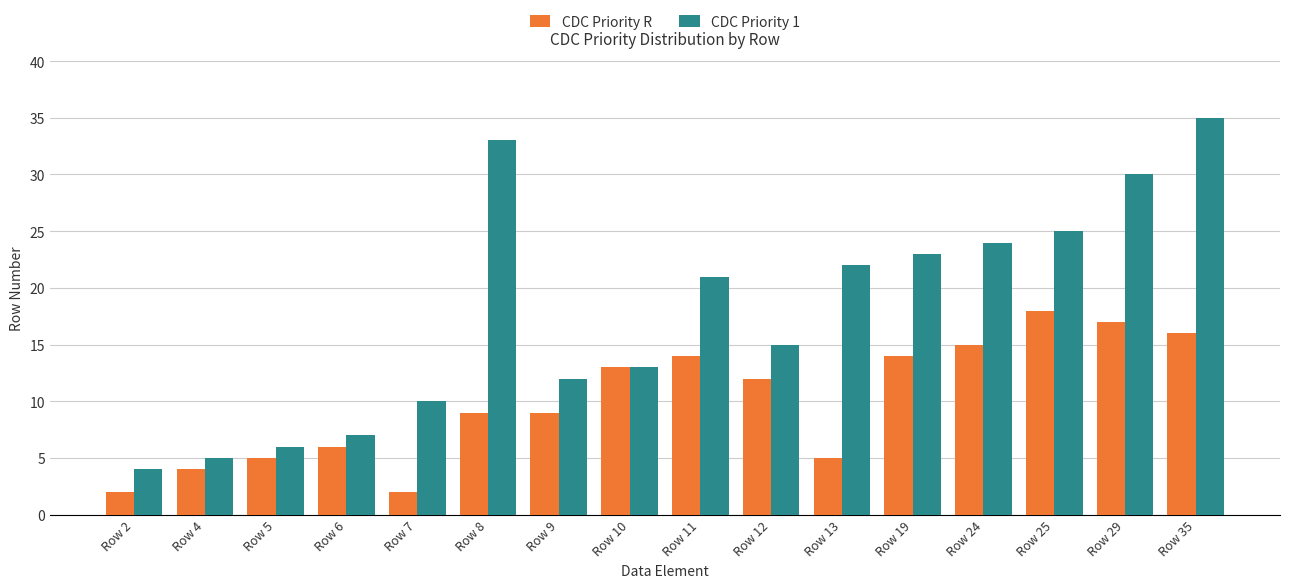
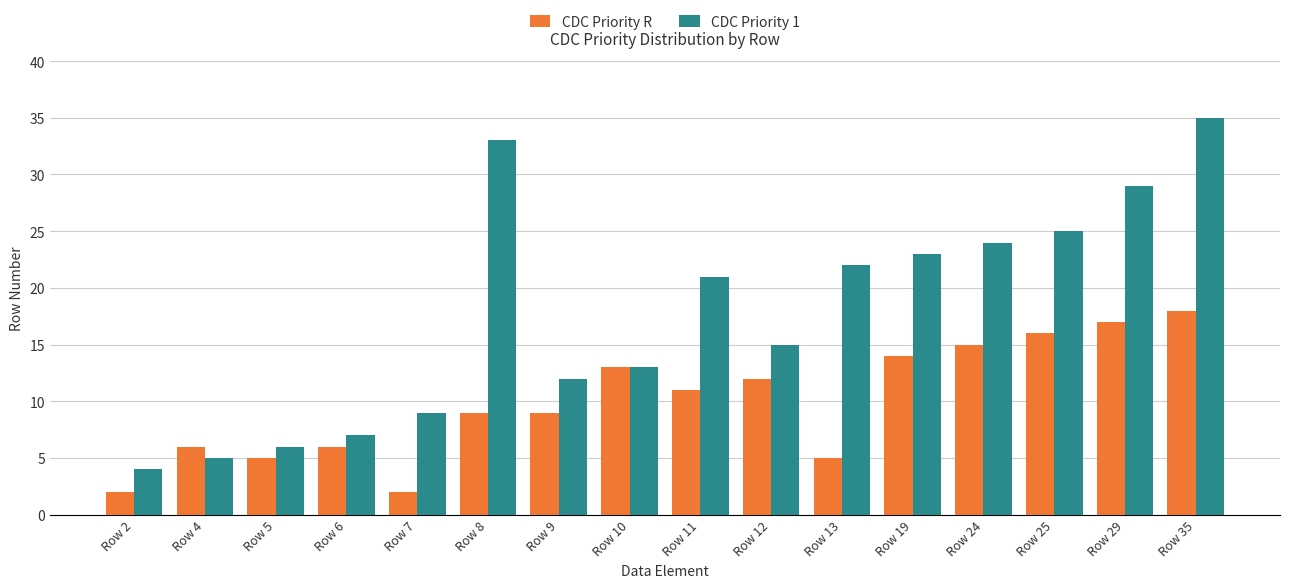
CDC Priority R, Row 4: 4 -> 6
CDC Priority 1, Row 7: 10 -> 9
CDC Priority R, Row 11: 14 -> 11
CDC Priority R, Row 25: 18 -> 16
CDC Priority 1, Row 29: 30 -> 29
CDC Priority R, Row 35: 16 -> 18
